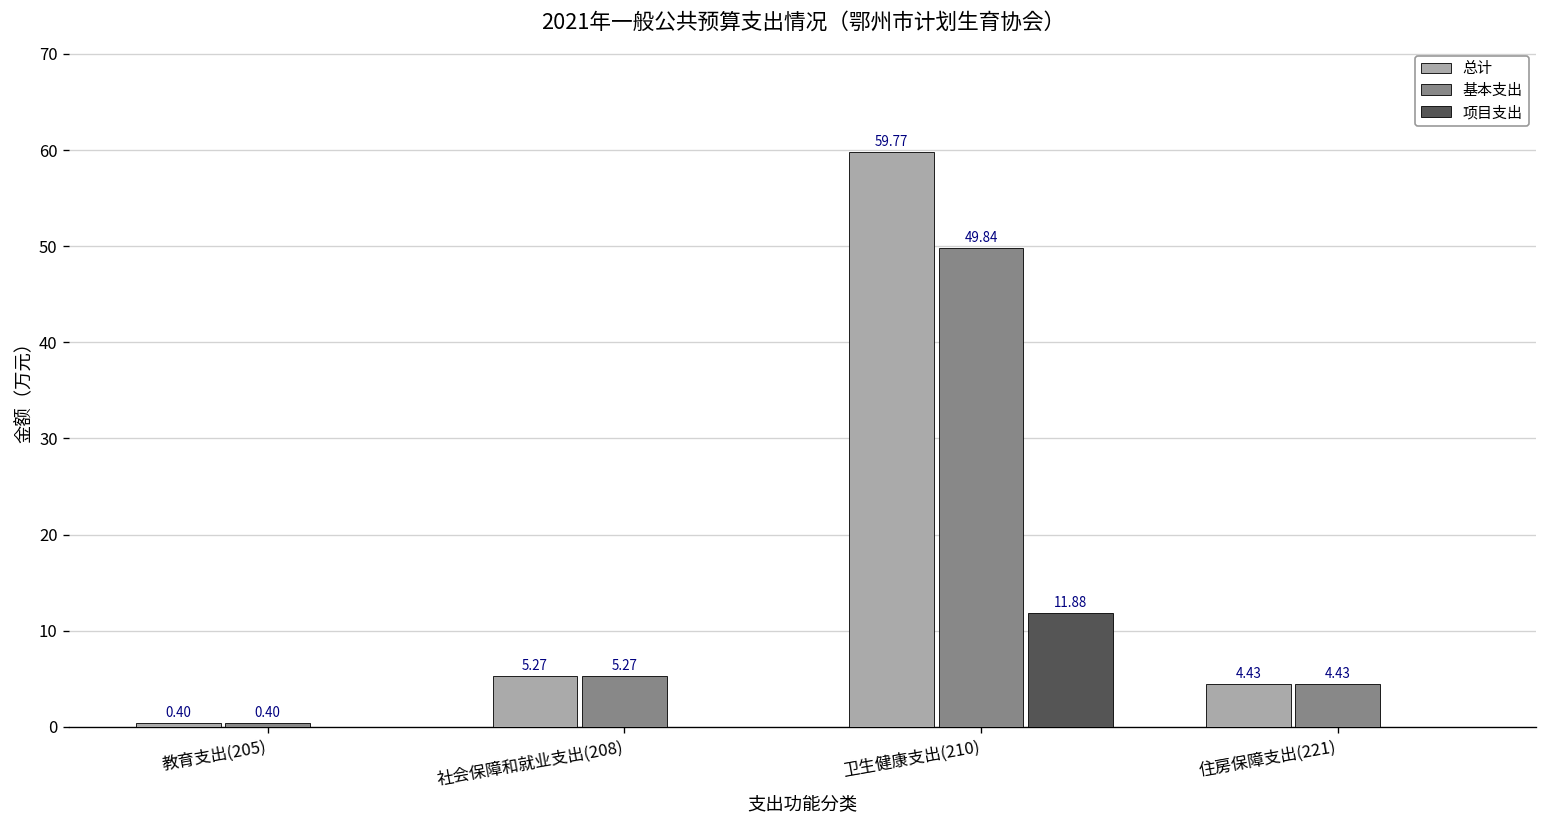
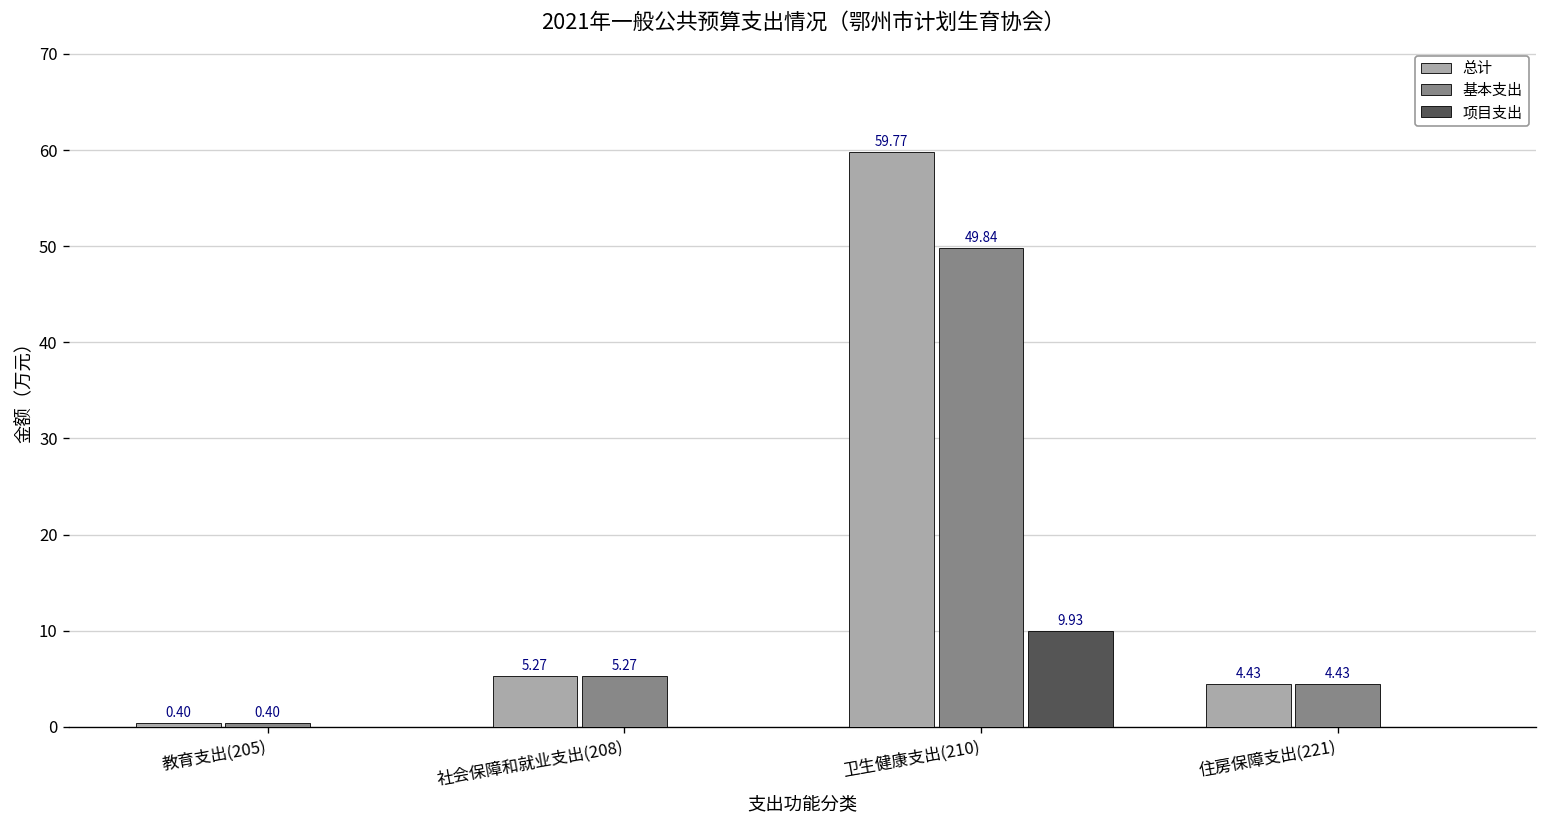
项目支出, 卫生健康支出(210): 11.88 -> 9.93
